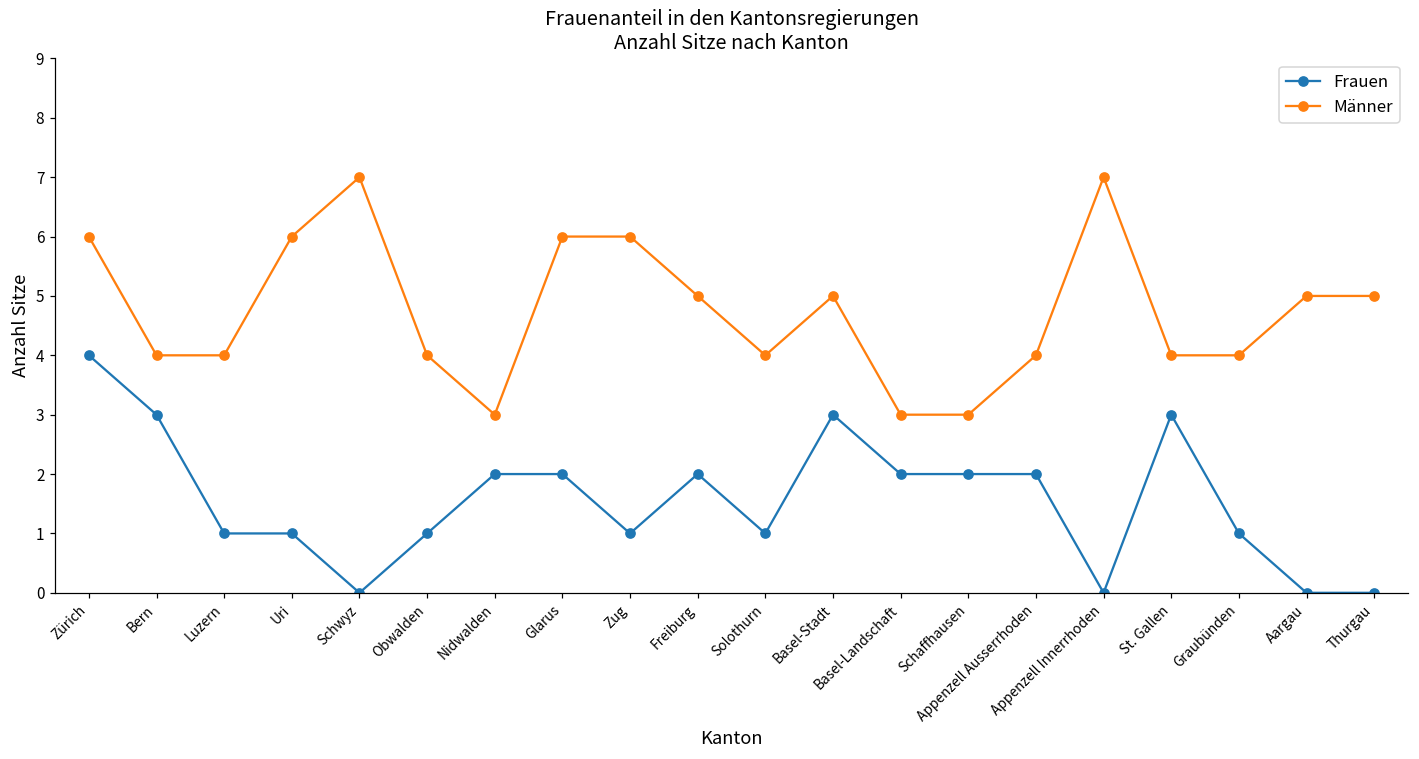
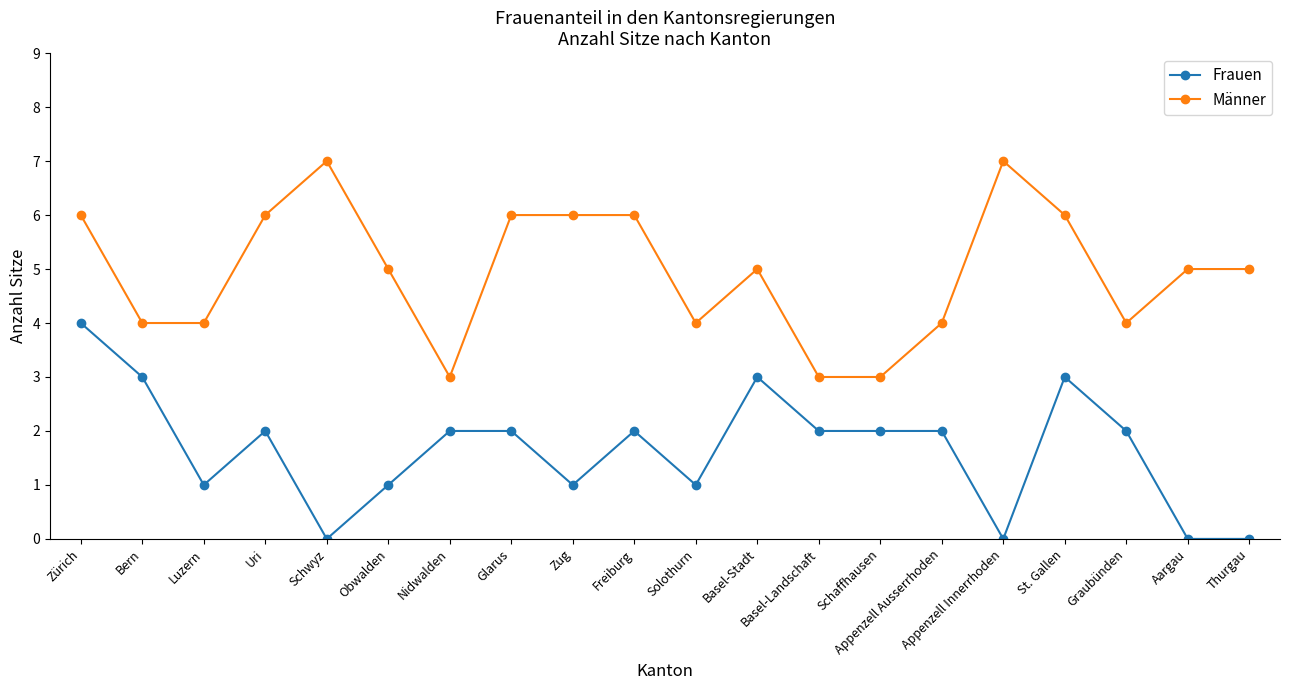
Frauen, Uri: 1 -> 2
Männer, Obwalden: 4 -> 5
Männer, Freiburg: 5 -> 6
Männer, St. Gallen: 4 -> 6
Frauen, Graubünden: 1 -> 2
